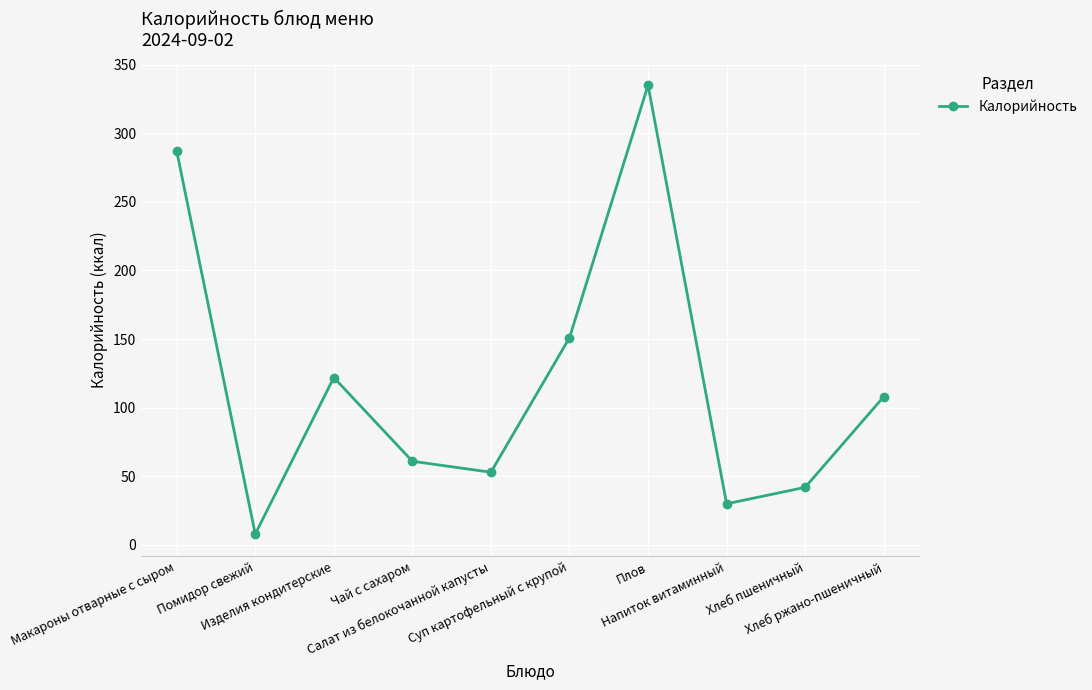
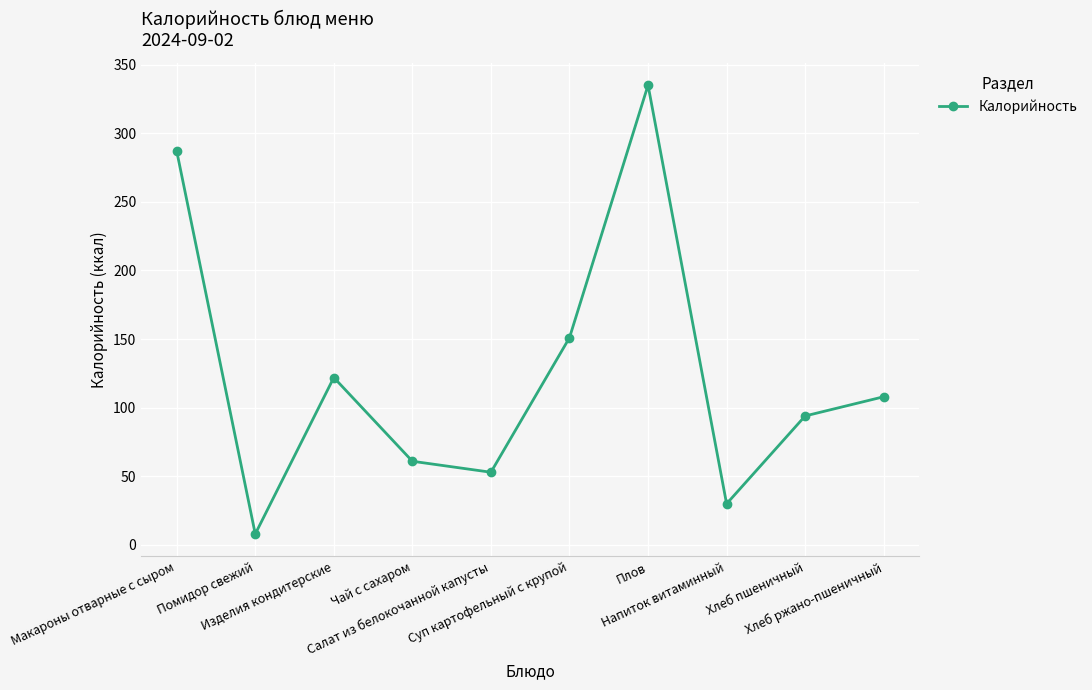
Хлеб пшеничный: 42 -> 94
